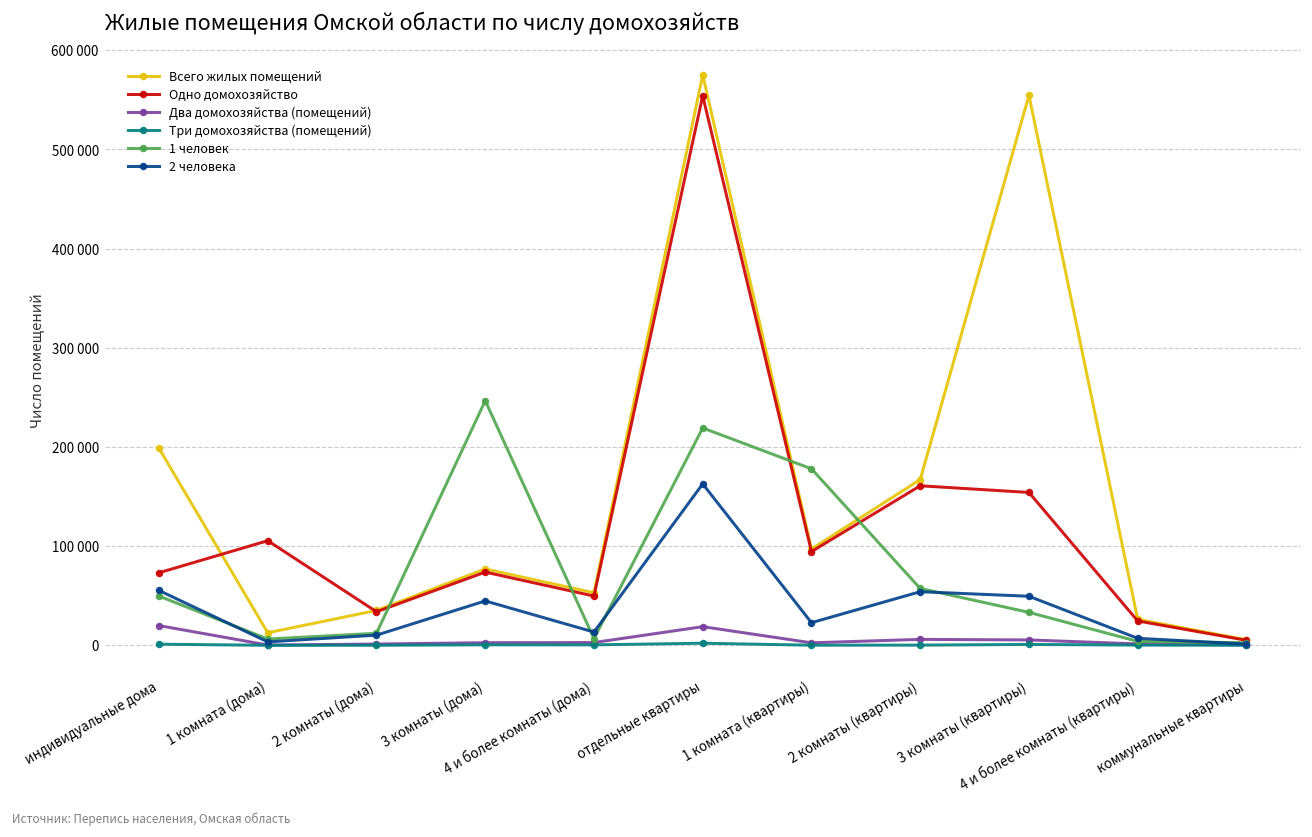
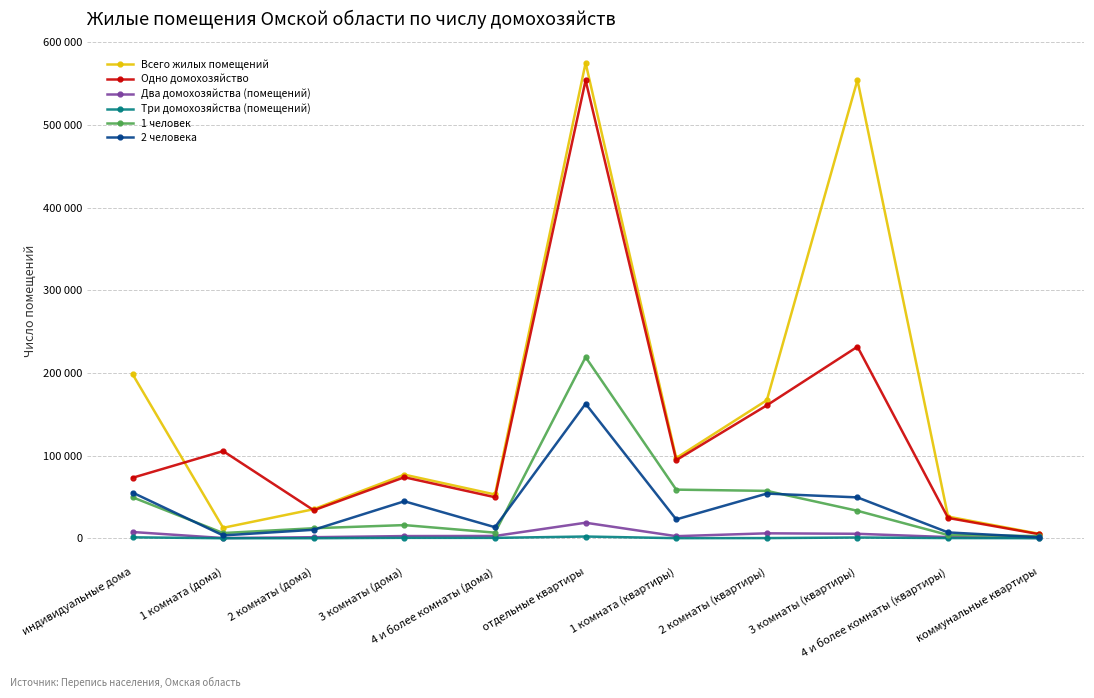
Два домохозяйства (помещений), индивидуальные дома: 20000 -> 10000
1 человек, 3 комнаты (дома): 250000 -> 20000
1 человек, 1 комната (квартиры): 180000 -> 60000
Одно домохозяйство, 3 комнаты (квартиры): 150000 -> 230000
